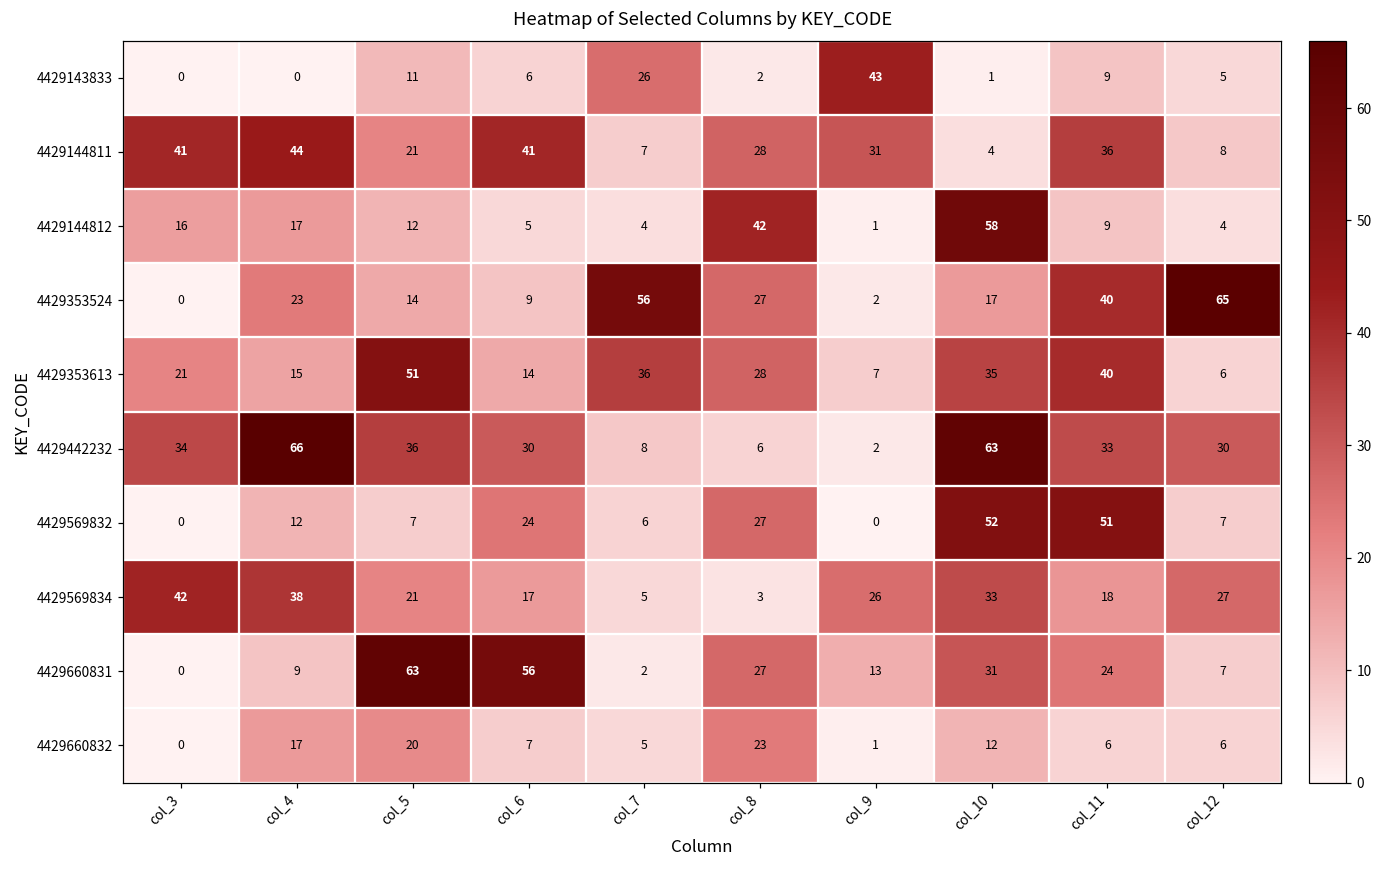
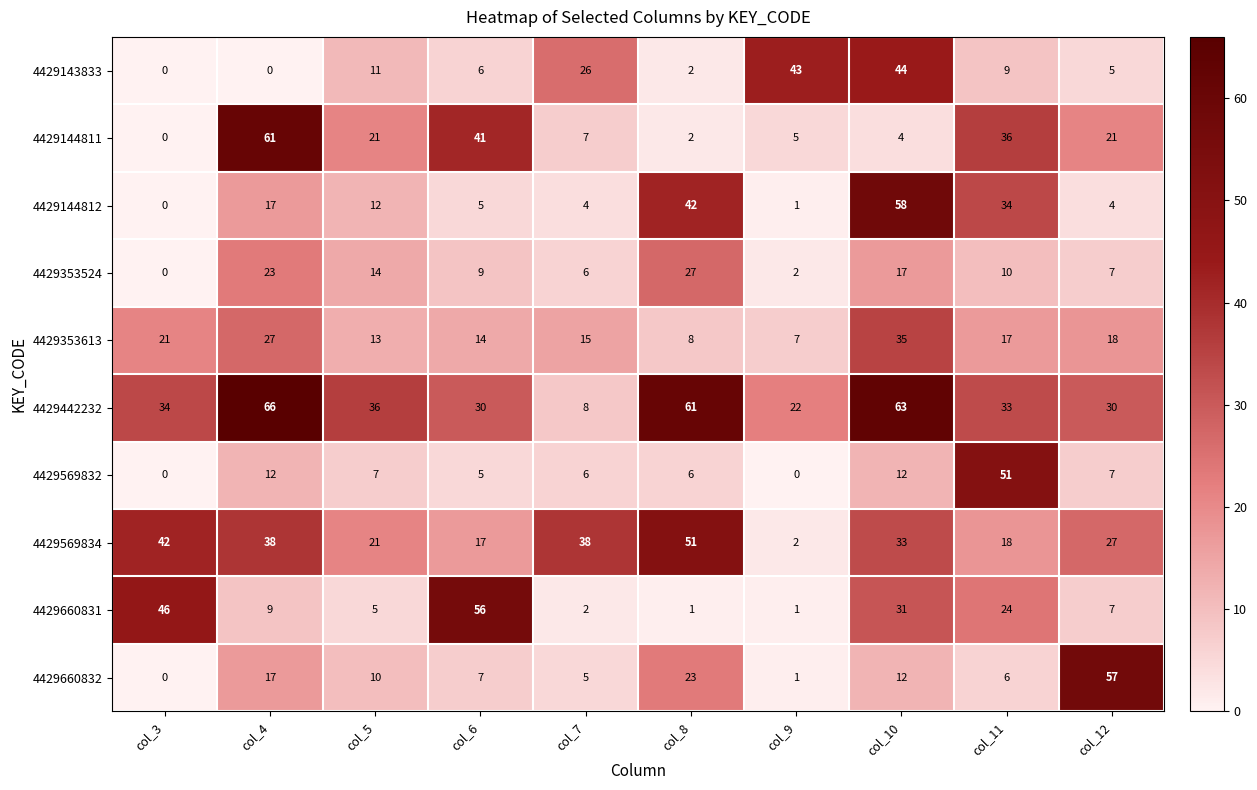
4429143833, col_10: 1 -> 44
4429144811, col_3: 41 -> 0
4429144811, col_4: 44 -> 61
4429144811, col_8: 28 -> 2
4429144811, col_9: 31 -> 5
4429144811, col_12: 8 -> 21
4429144812, col_3: 16 -> 0
4429144812, col_11: 9 -> 34
4429353524, col_7: 56 -> 6
4429353524, col_11: 40 -> 10
4429353524, col_12: 65 -> 7
4429353613, col_4: 15 -> 27
4429353613, col_5: 51 -> 13
4429353613, col_7: 36 -> 15
4429353613, col_8: 28 -> 8
4429353613, col_11: 40 -> 17
4429353613, col_12: 6 -> 18
4429442232, col_8: 6 -> 61
4429442232, col_9: 2 -> 22
4429569832, col_6: 24 -> 5
4429569832, col_8: 27 -> 6
4429569832, col_10: 52 -> 12
4429569834, col_7: 5 -> 38
4429569834, col_8: 3 -> 51
4429569834, col_9: 26 -> 2
4429660831, col_3: 0 -> 46
4429660831, col_5: 63 -> 5
4429660831, col_8: 27 -> 1
4429660831, col_9: 13 -> 1
4429660832, col_5: 20 -> 10
4429660832, col_12: 6 -> 57
